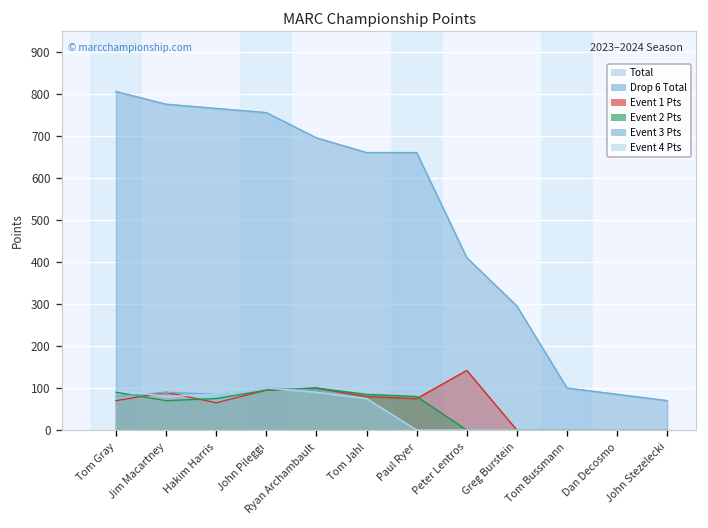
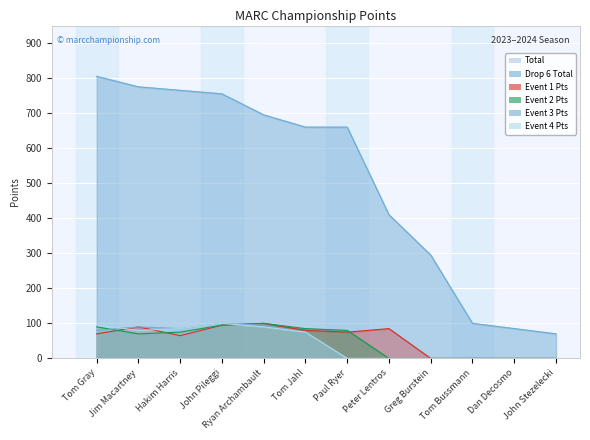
Event 1 Pts, Peter Lentros: 140 -> 90
